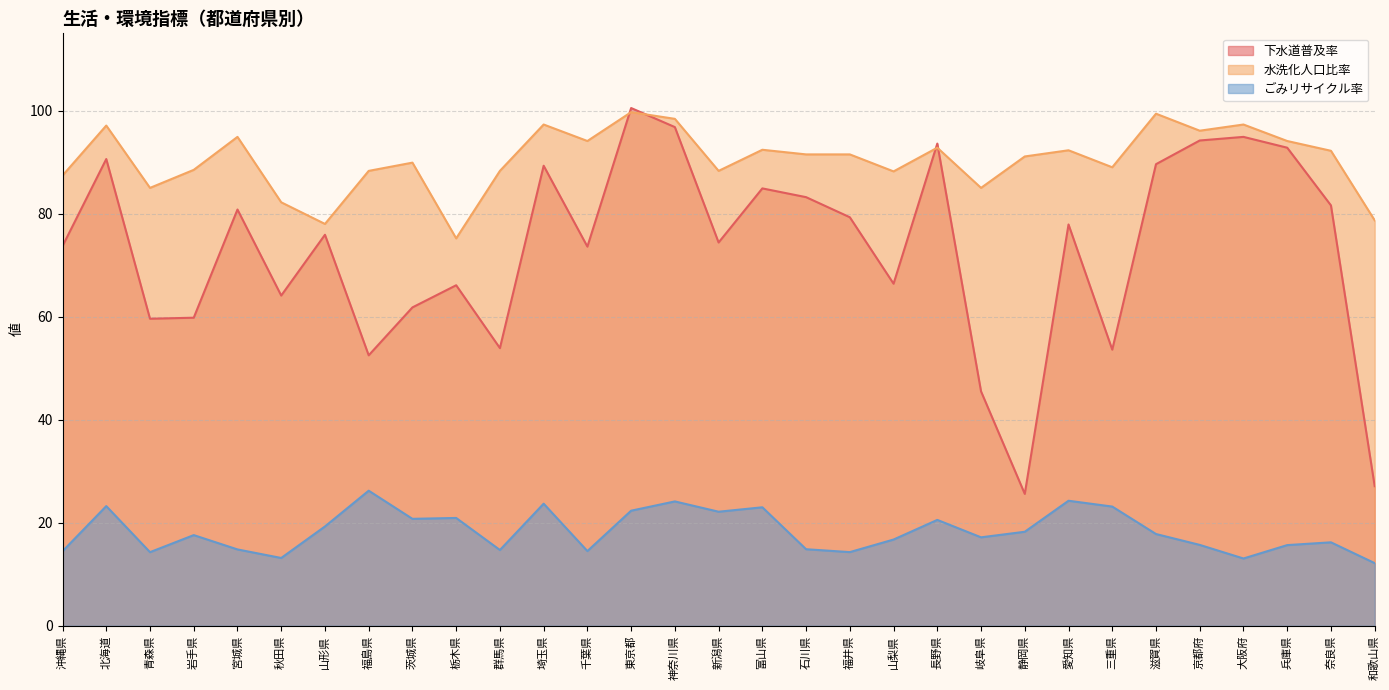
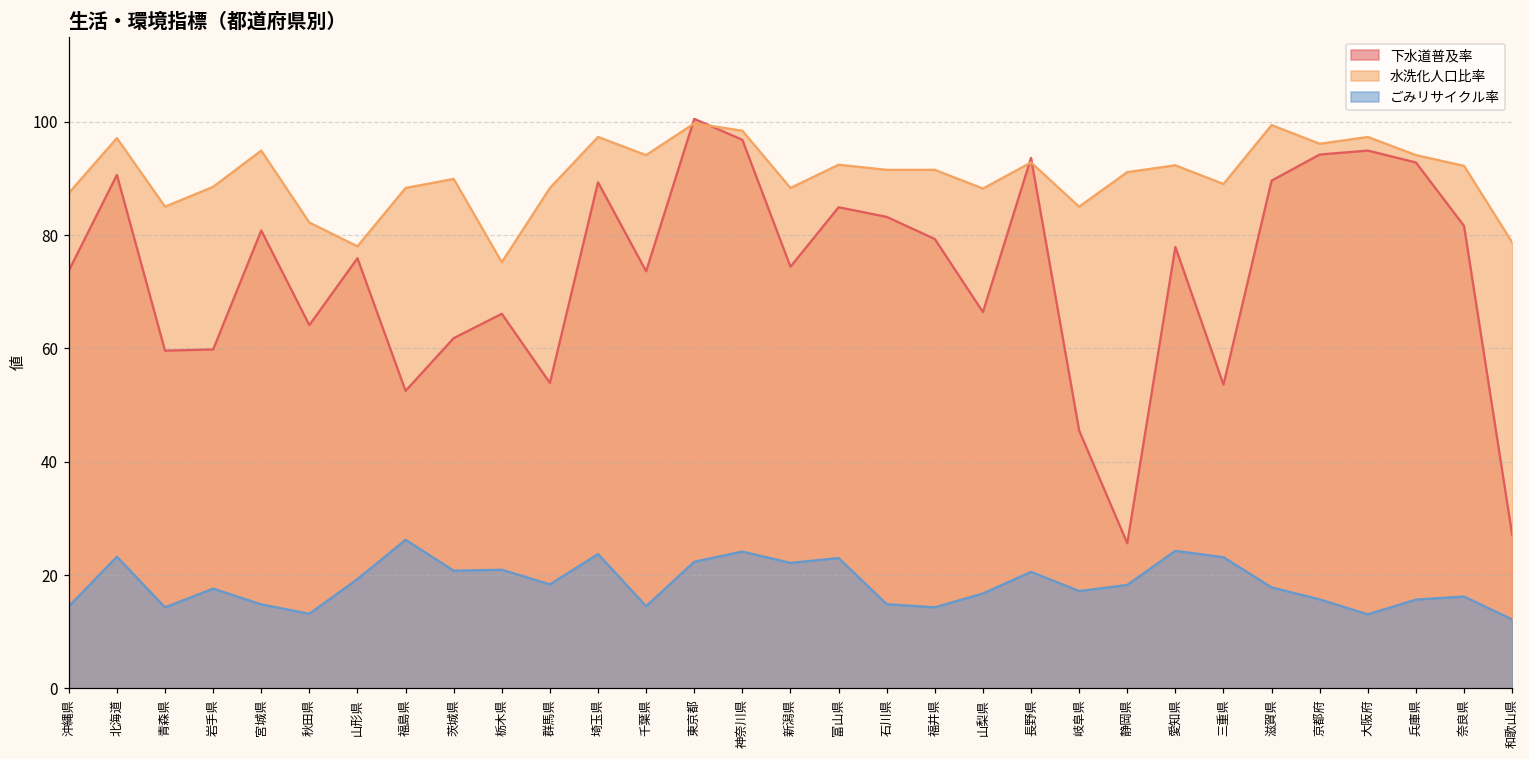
ごみリサイクル率, 群馬県: 15 -> 18
